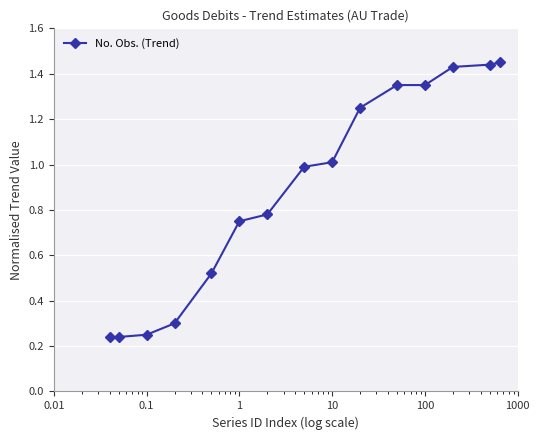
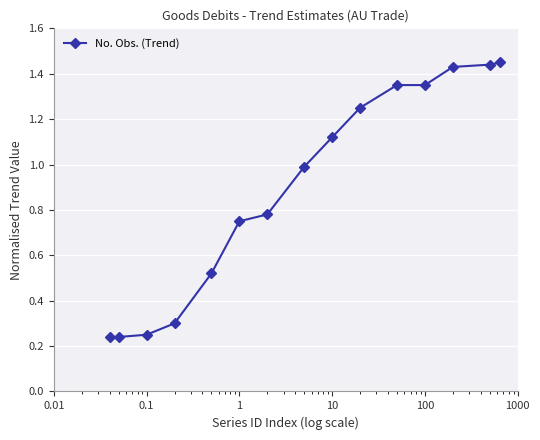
10: 1.01 -> 1.12
